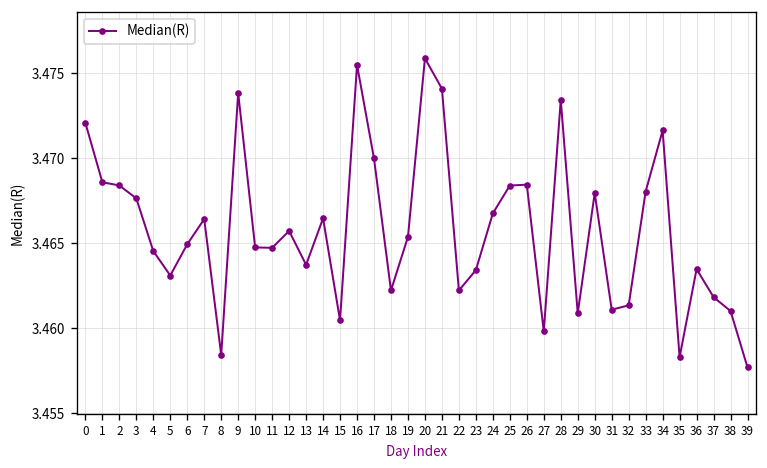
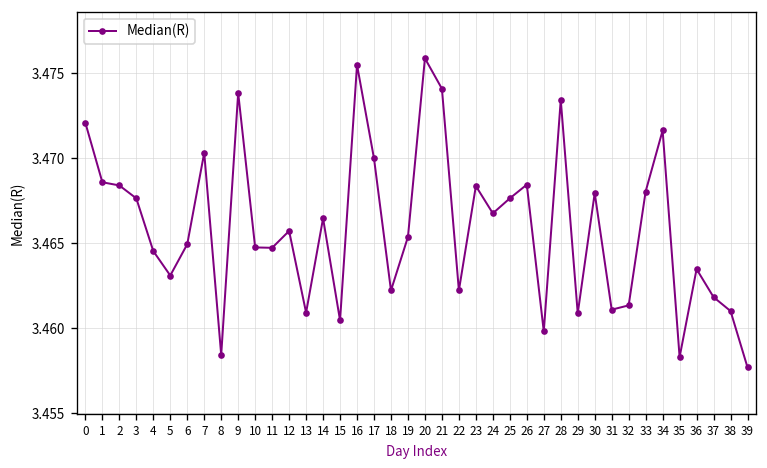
7: 3.4664 -> 3.4703
13: 3.4637 -> 3.4609
23: 3.4634 -> 3.4684
25: 3.4684 -> 3.4676
